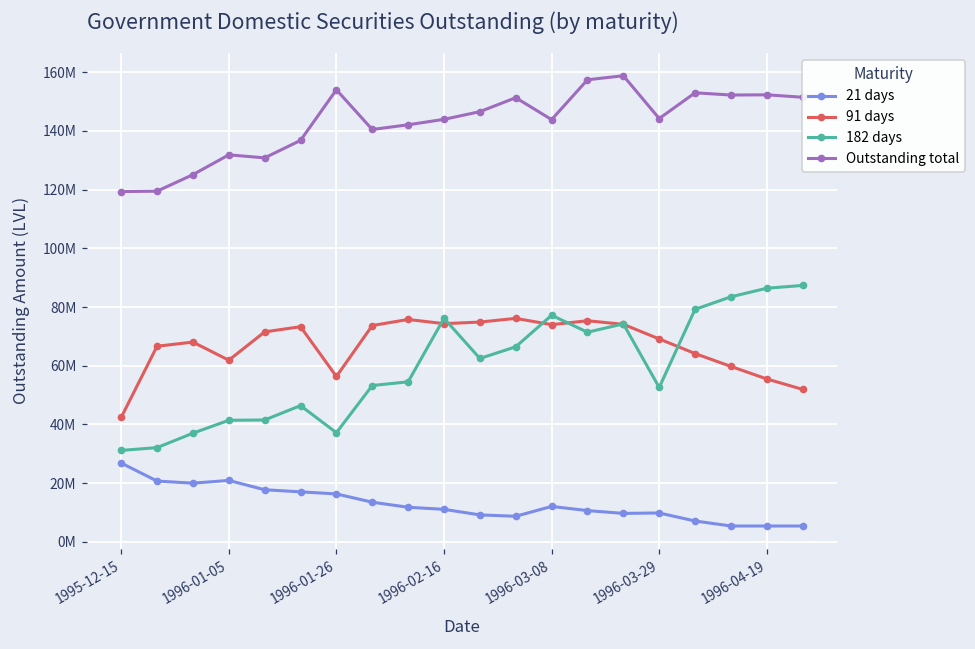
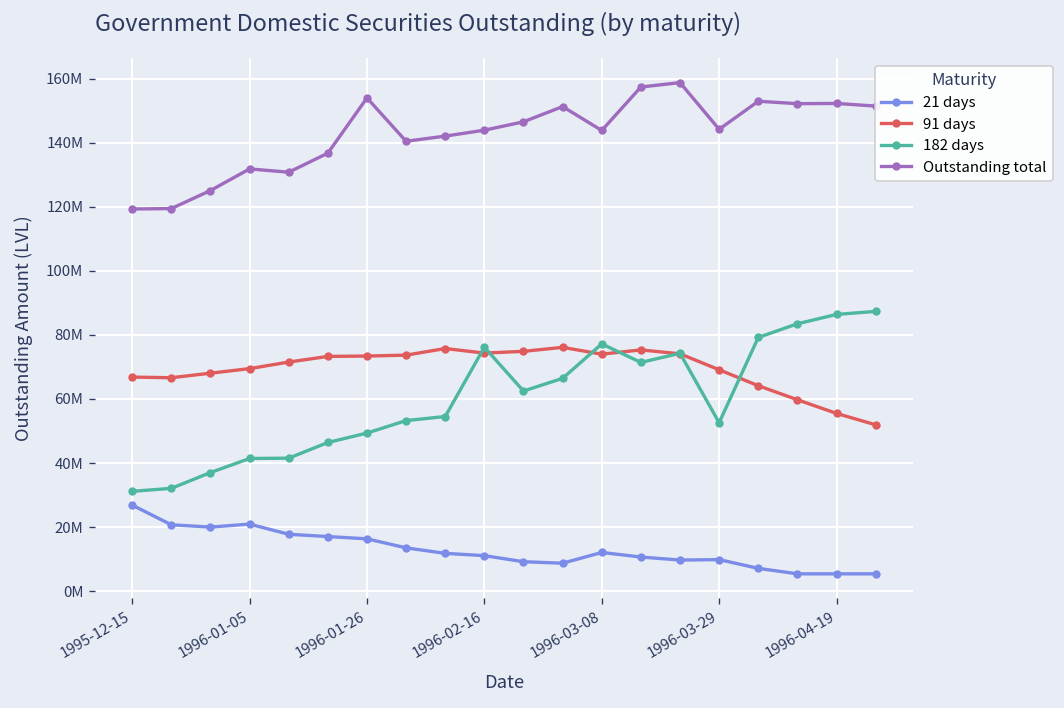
91 days, 1995-12-15: 42000000 -> 67000000
91 days, 1996-01-05: 62000000 -> 69000000
91 days, 1996-01-26: 56000000 -> 73000000
182 days, 1996-01-26: 37000000 -> 49000000
